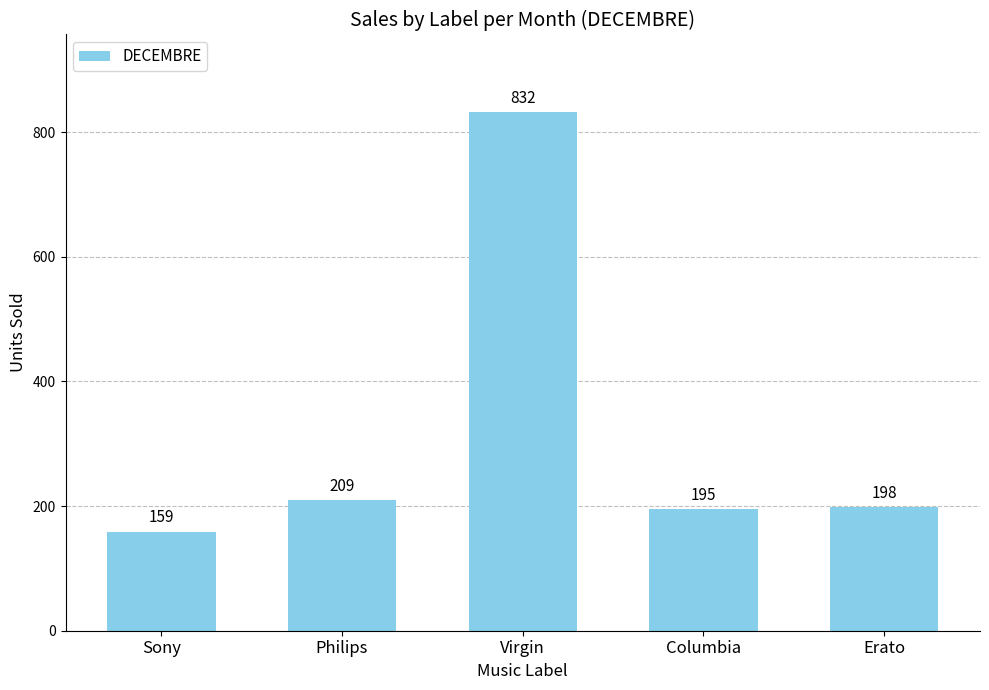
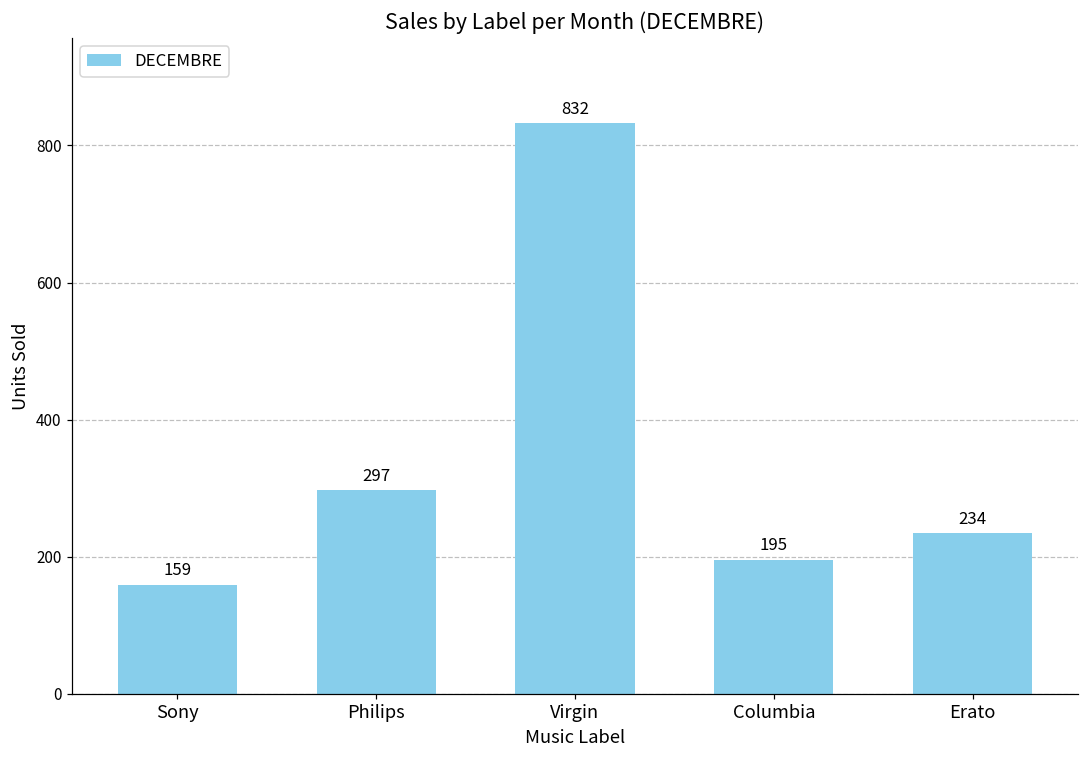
Philips: 209 -> 297
Erato: 198 -> 234
